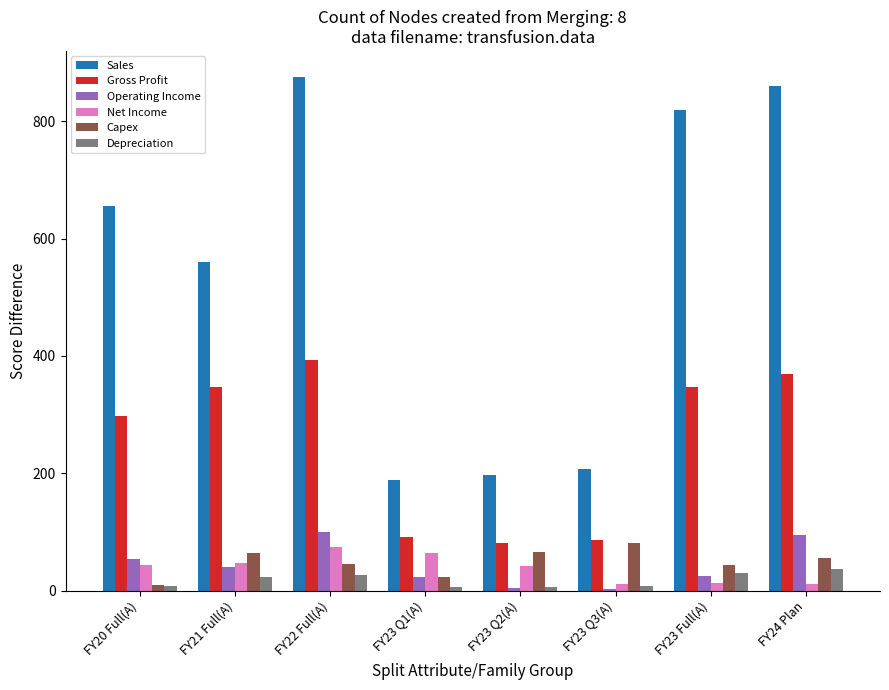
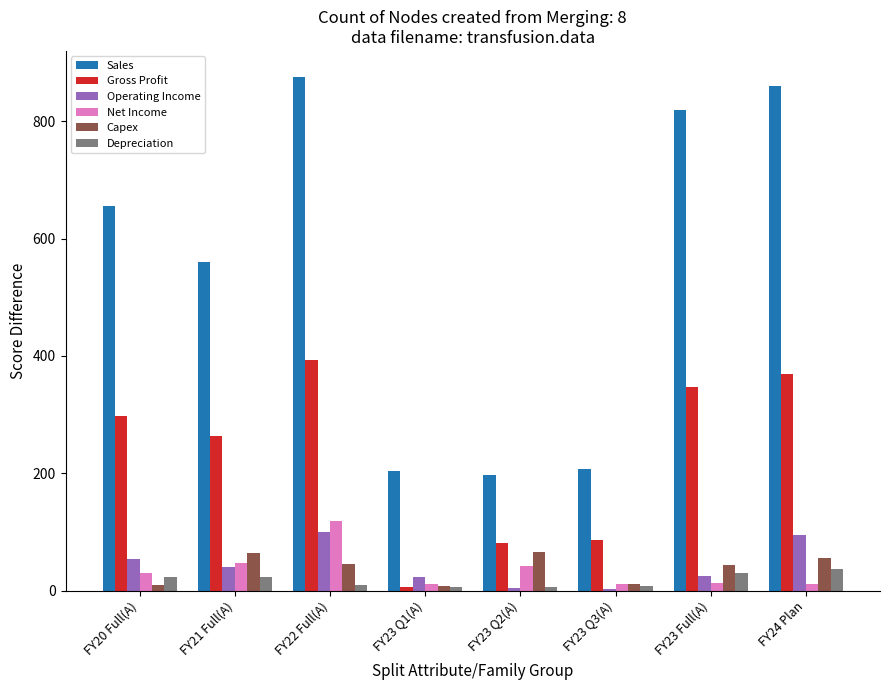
Net Income, FY20 Full(A): 40 -> 30
Depreciation, FY20 Full(A): 10 -> 20
Gross Profit, FY21 Full(A): 350 -> 260
Net Income, FY22 Full(A): 70 -> 120
Depreciation, FY22 Full(A): 30 -> 10
Sales, FY23 Q1(A): 190 -> 200
Gross Profit, FY23 Q1(A): 90 -> 10
Net Income, FY23 Q1(A): 60 -> 10
Capex, FY23 Q1(A): 20 -> 10
Capex, FY23 Q3(A): 80 -> 10
